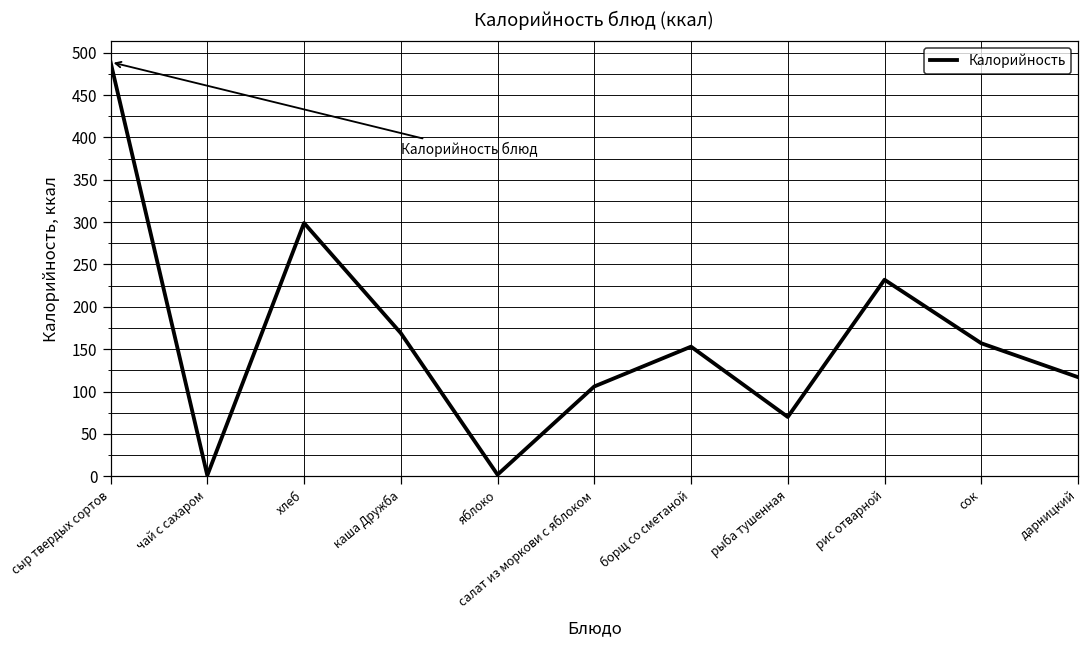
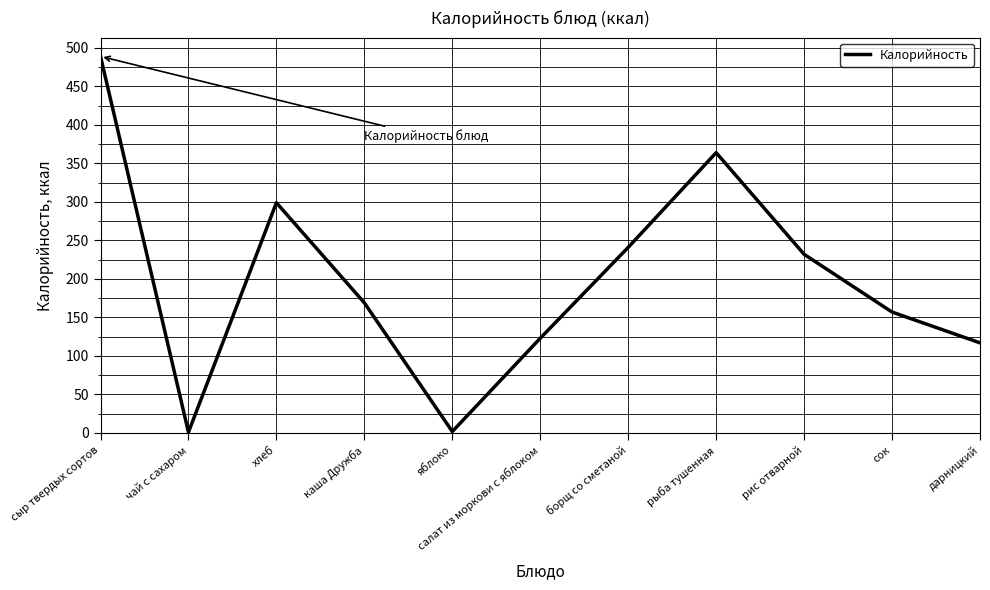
салат из моркови с яблоком: 110 -> 120
борщ со сметаной: 150 -> 240
рыба тушенная: 70 -> 360
